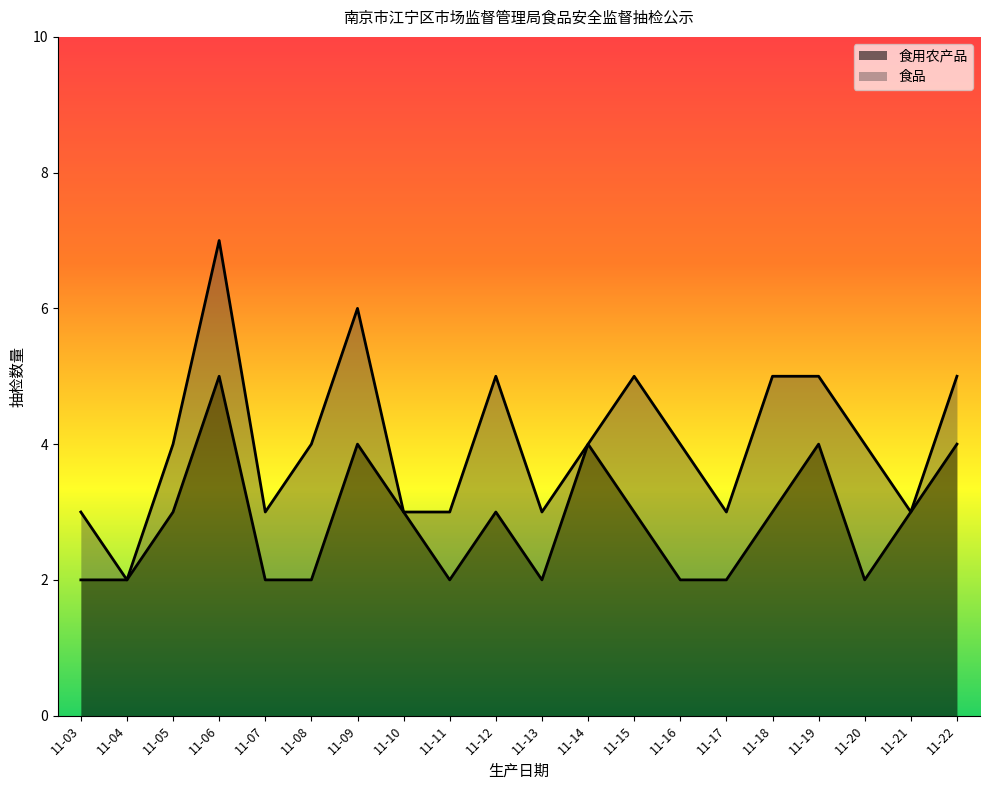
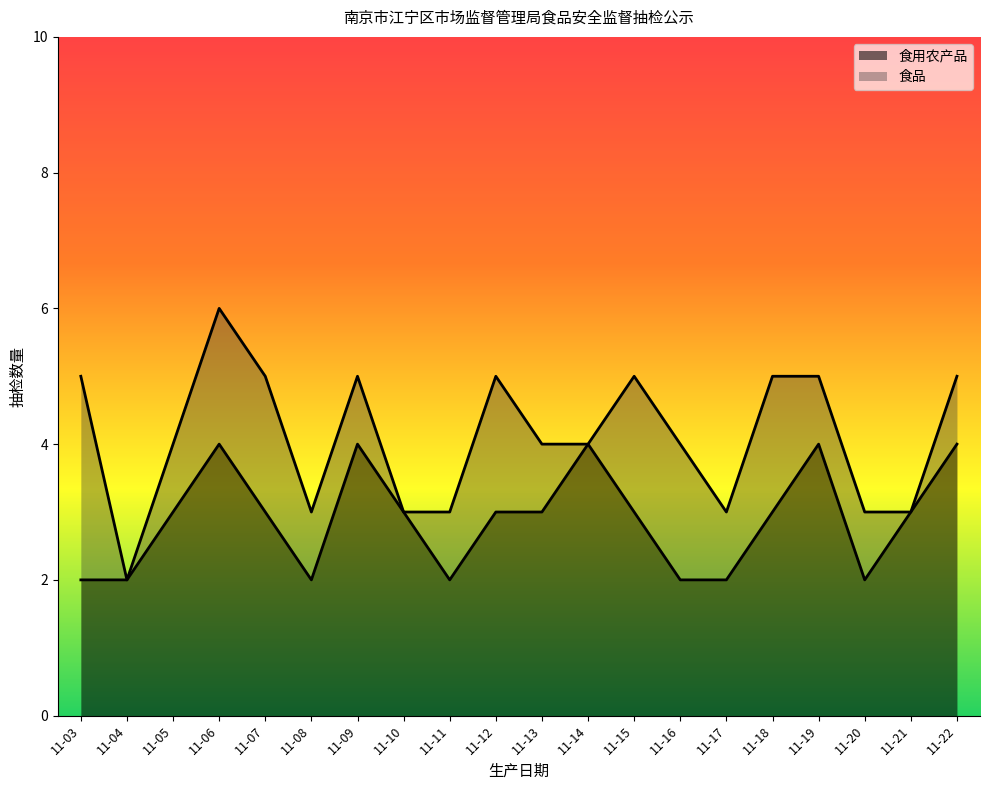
食品, 11-03: 1 -> 3
食用农产品, 11-06: 5 -> 4
食用农产品, 11-07: 2 -> 3
食品, 11-07: 1 -> 2
食品, 11-08: 2 -> 1
食品, 11-09: 2 -> 1
食用农产品, 11-13: 2 -> 3
食品, 11-20: 2 -> 1
